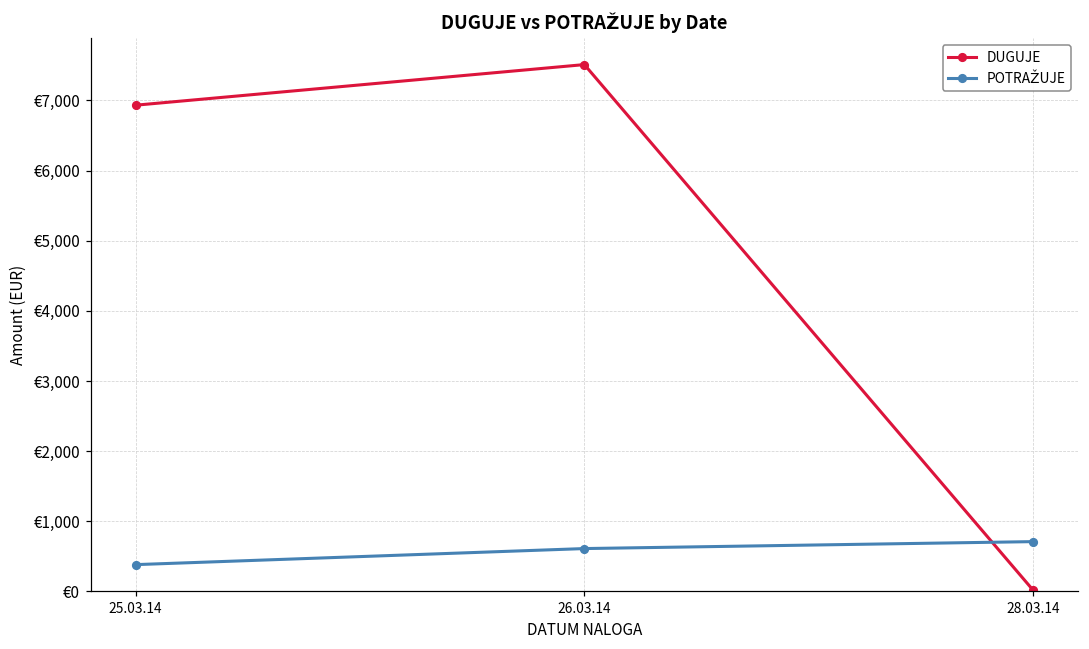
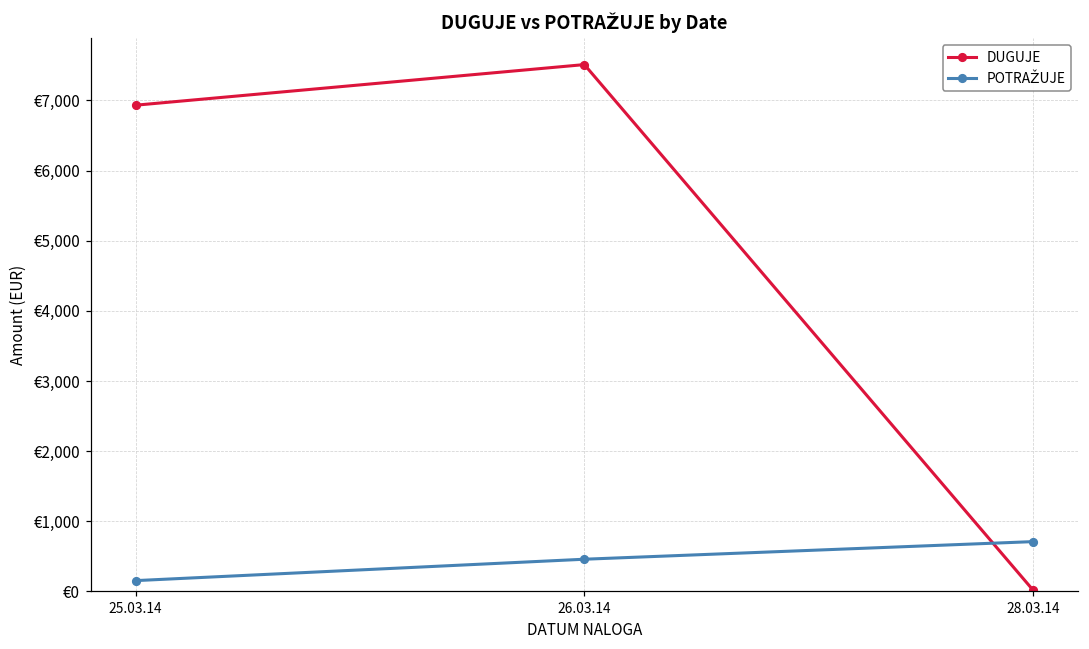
POTRAŽUJE, 25.03.14: €400 -> €200
POTRAŽUJE, 26.03.14: €600 -> €500
